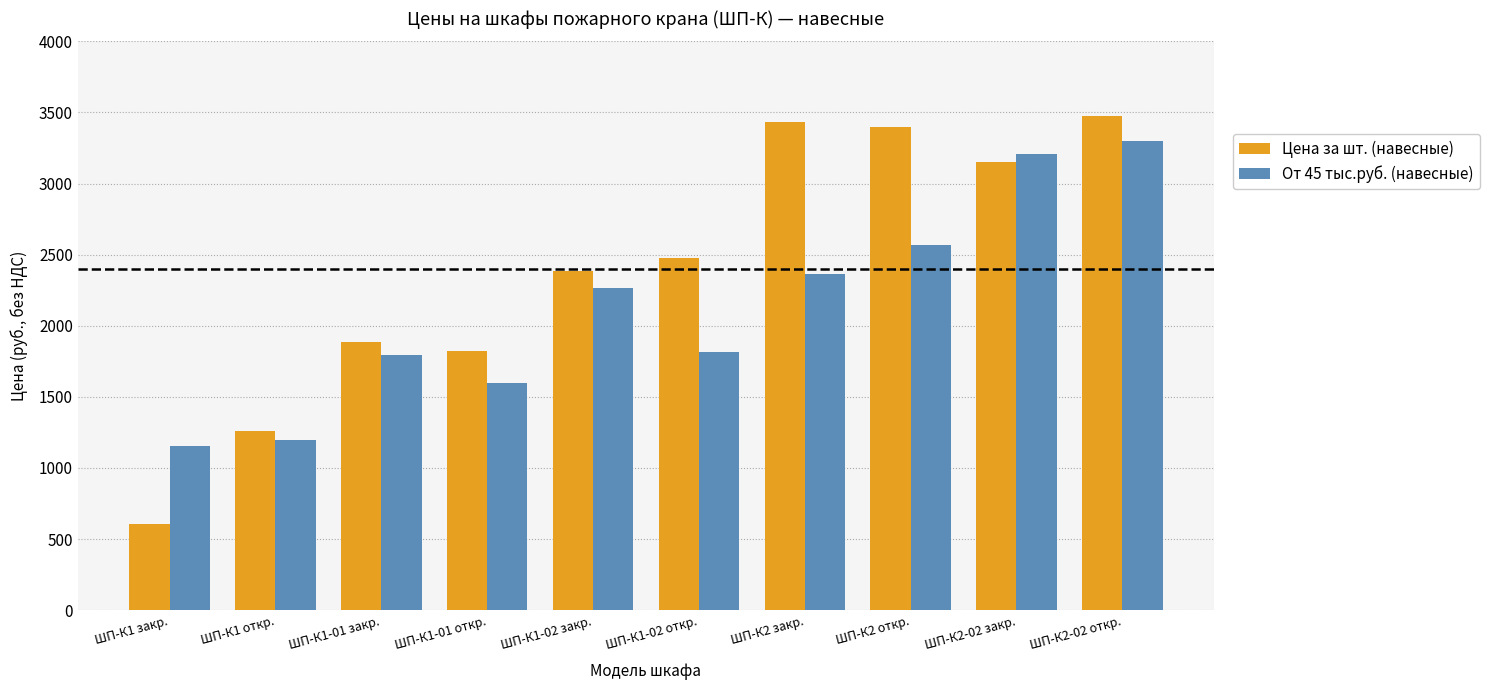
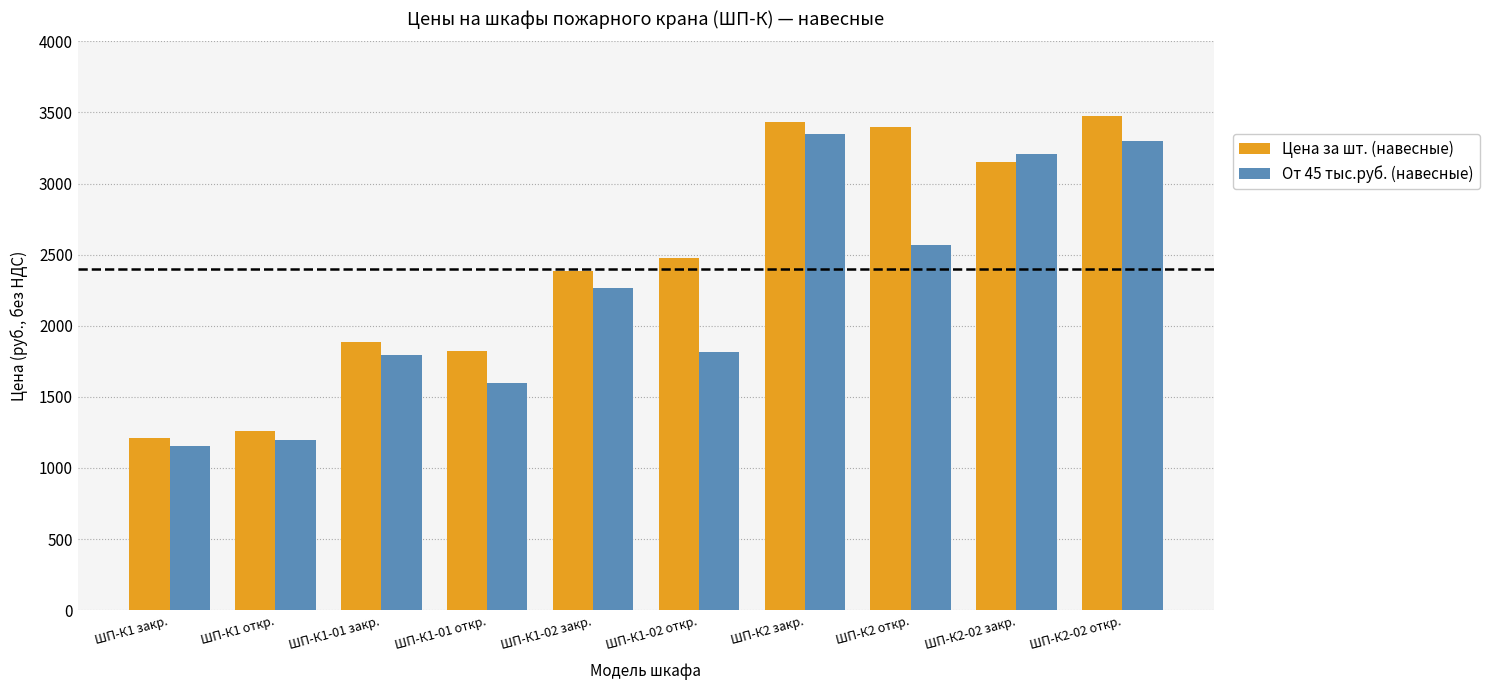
Цена за шт. (навесные), ШП-К1 закр.: 610 -> 1210
От 45 тыс.руб. (навесные), ШП-К2 закр.: 2360 -> 3350
